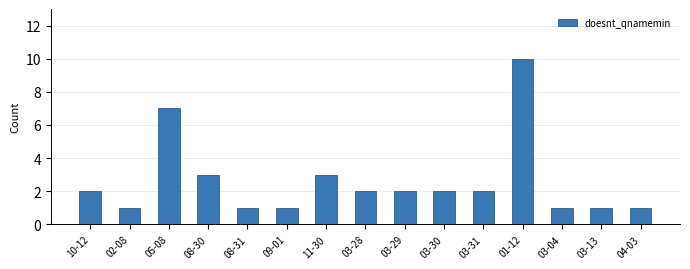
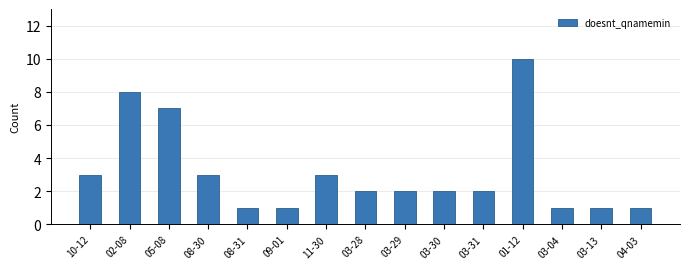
10-12: 2 -> 3
02-08: 1 -> 8
